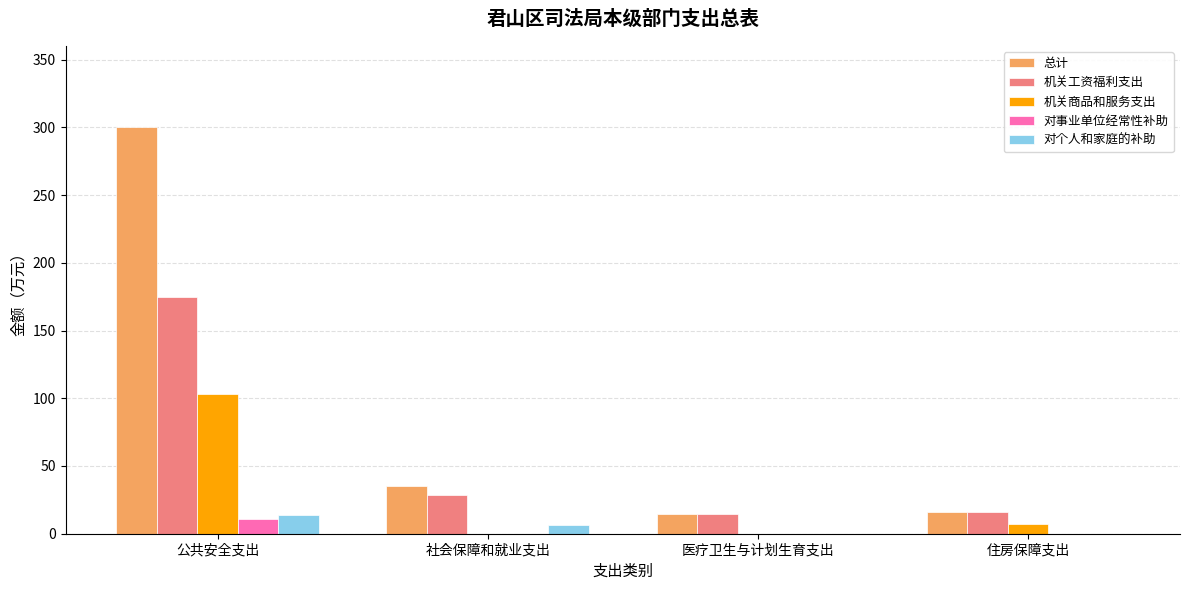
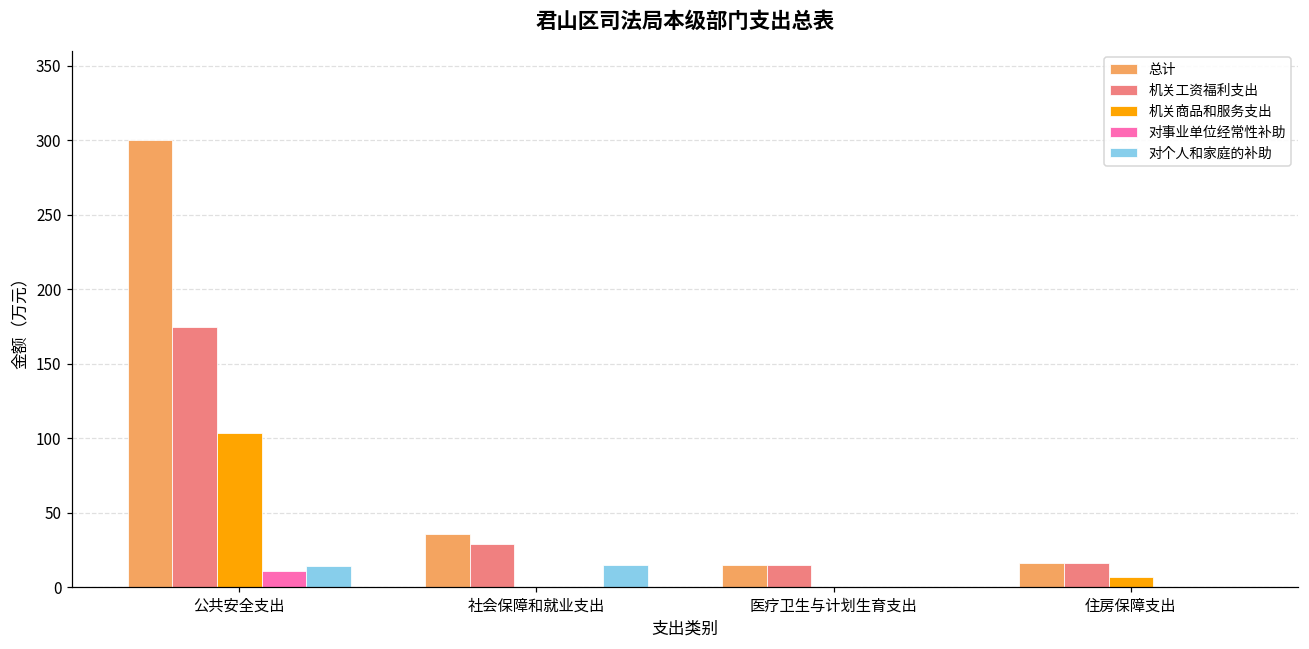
对个人和家庭的补助, 社会保障和就业支出: 6 -> 15
